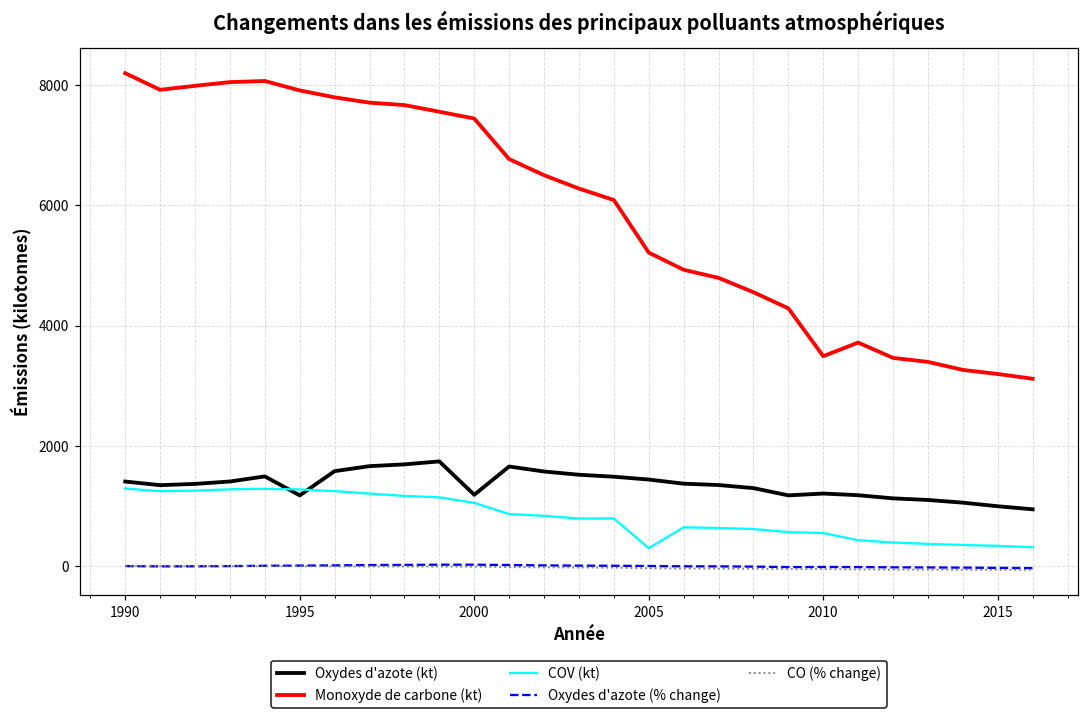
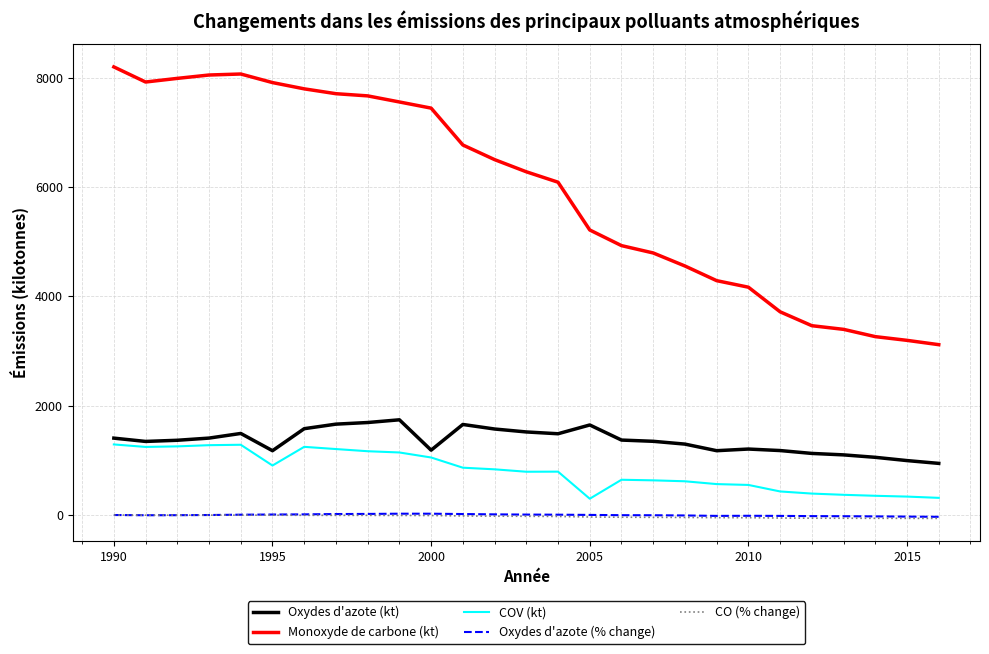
COV (kt), 1995: 1300 -> 900
Oxydes d'azote (kt), 2005: 1400 -> 1600
Monoxyde de carbone (kt), 2010: 3500 -> 4200
